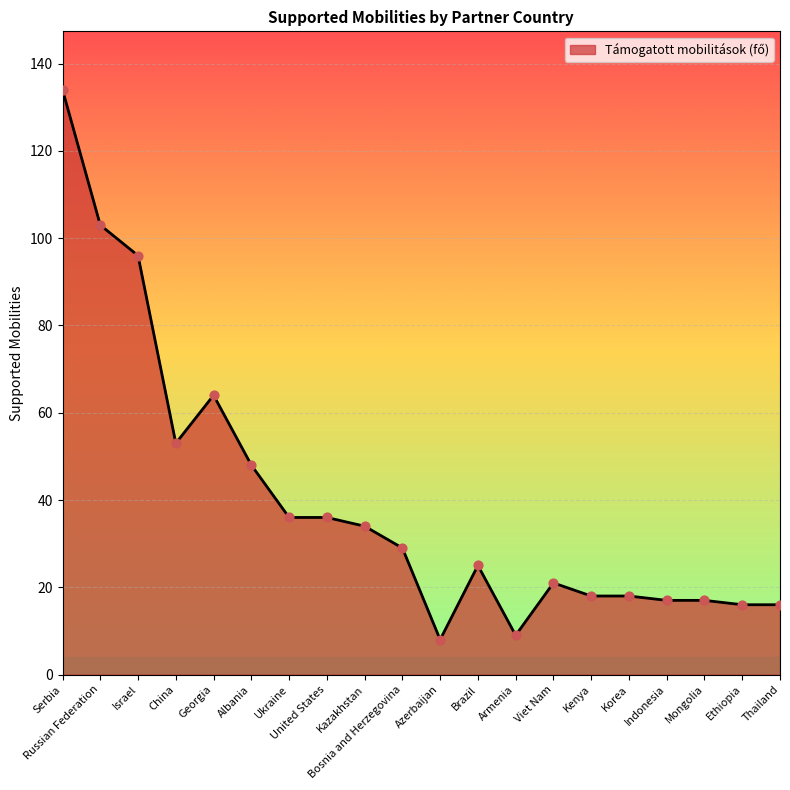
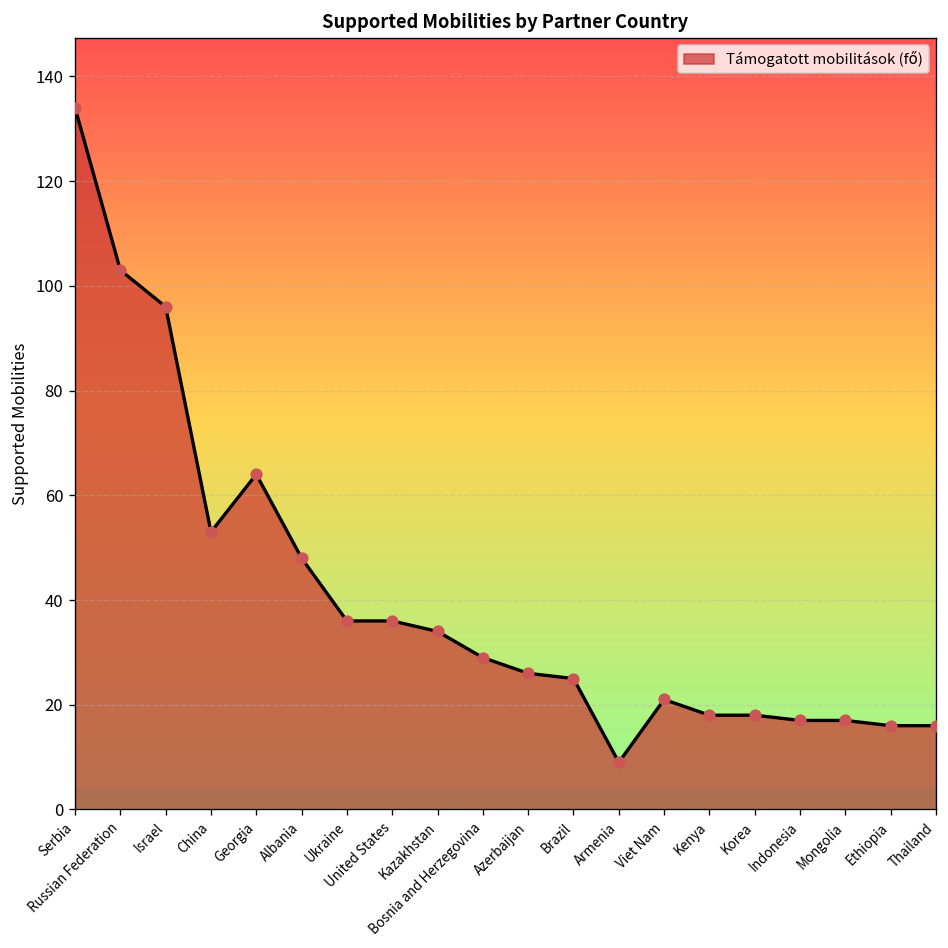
Támogatott mobilitások (fő), Azerbaijan: 8 -> 26
